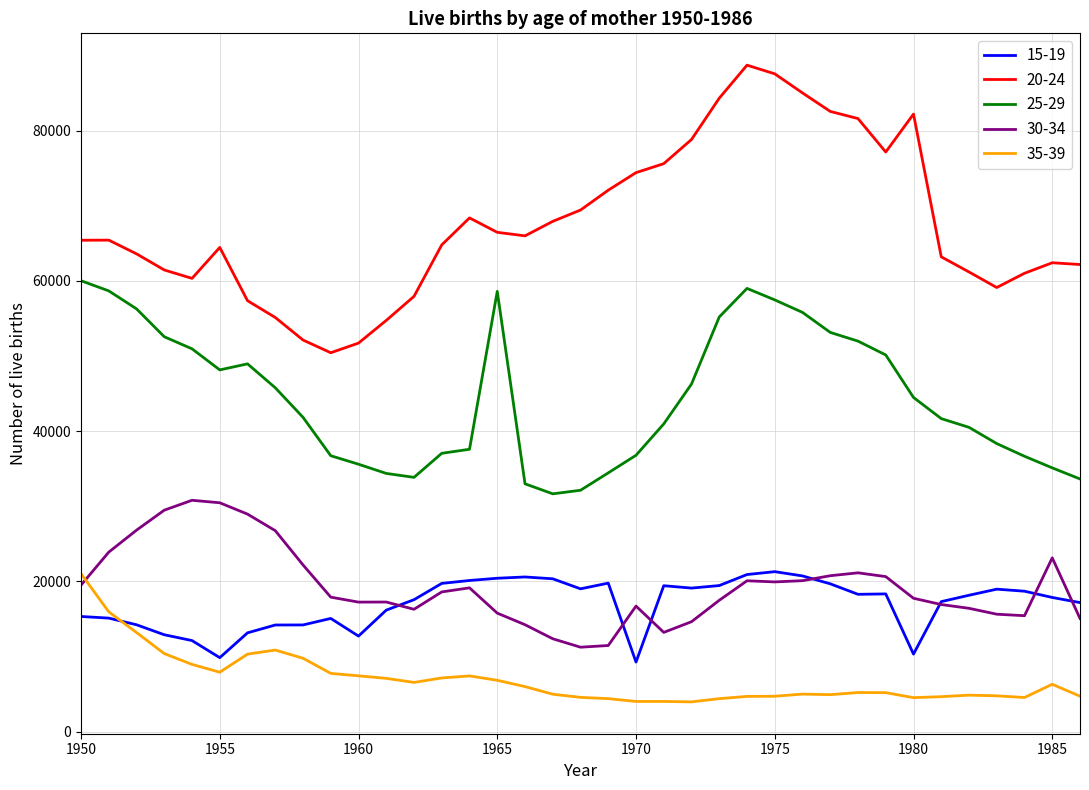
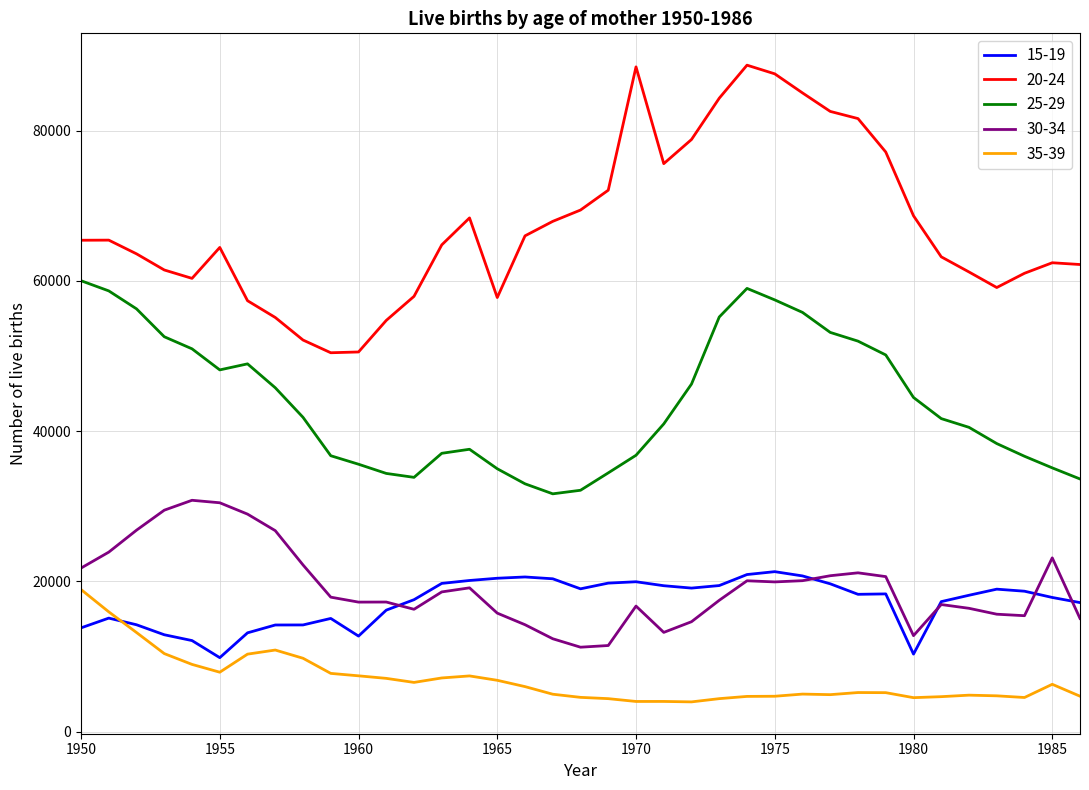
15-19, 1950: 15000 -> 14000
30-34, 1950: 19000 -> 22000
35-39, 1950: 21000 -> 19000
20-24, 1960: 52000 -> 51000
20-24, 1965: 66000 -> 58000
25-29, 1965: 59000 -> 35000
15-19, 1970: 9000 -> 20000
20-24, 1970: 74000 -> 88000
20-24, 1980: 82000 -> 69000
30-34, 1980: 18000 -> 13000
